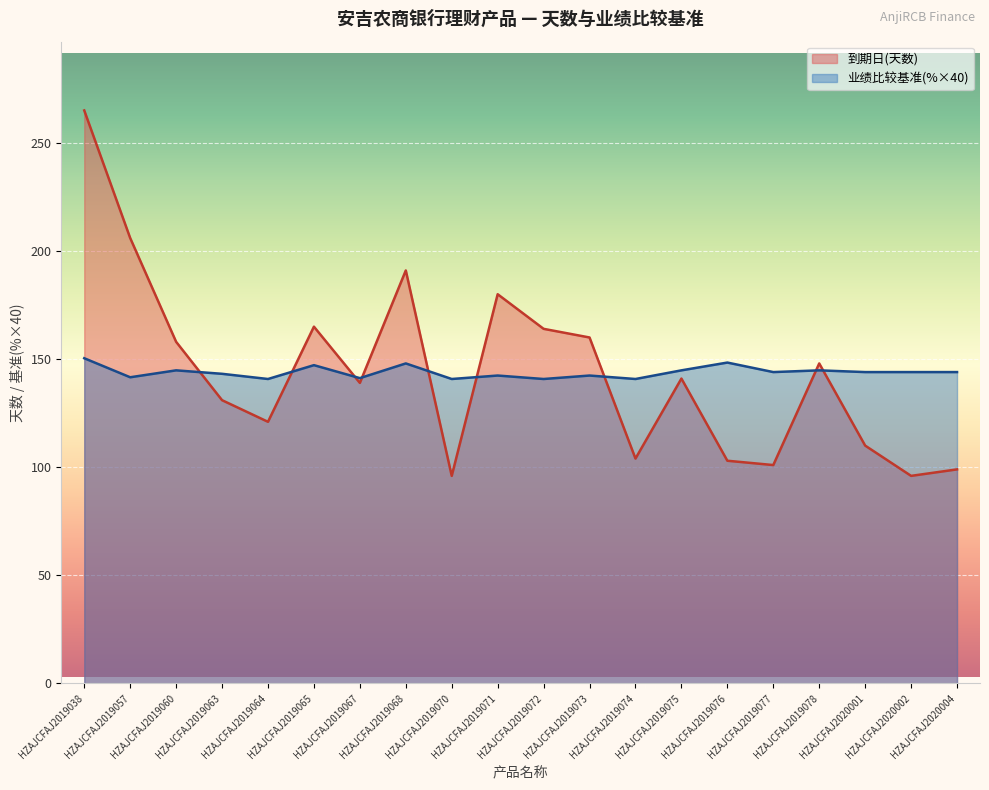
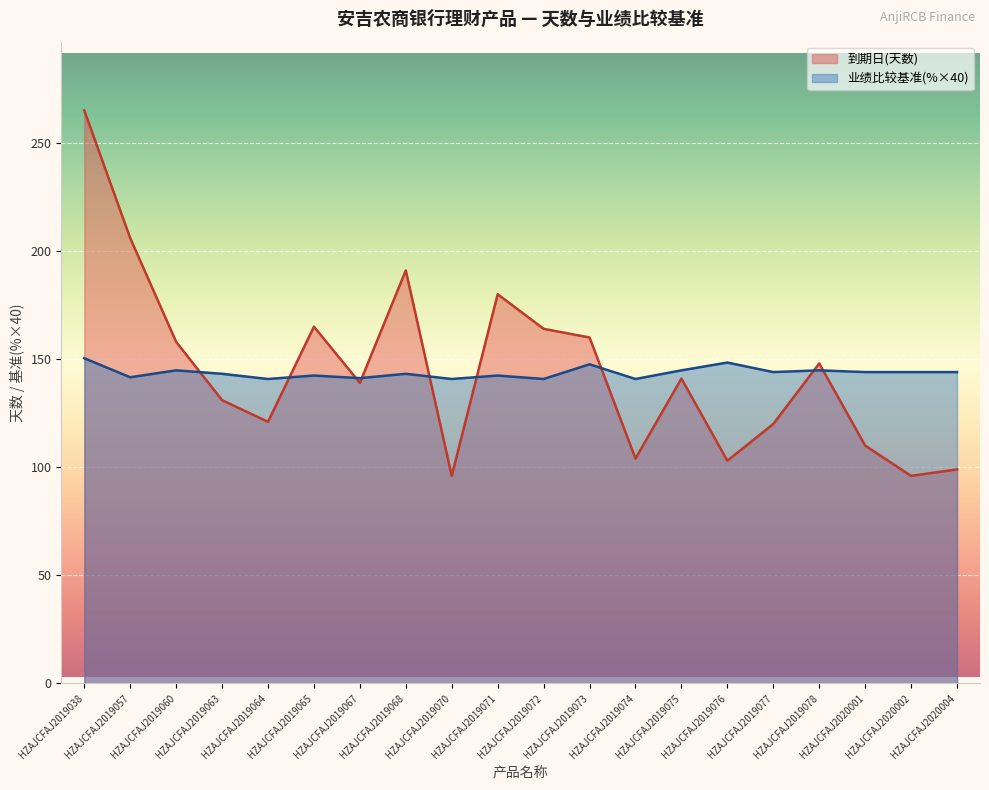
业绩比较基准(%×40), HZAJCFAJ2019065: 147 -> 142
业绩比较基准(%×40), HZAJCFAJ2019068: 148 -> 143
业绩比较基准(%×40), HZAJCFAJ2019073: 142 -> 148
到期日(天数), HZAJCFAJ2019077: 101 -> 120
